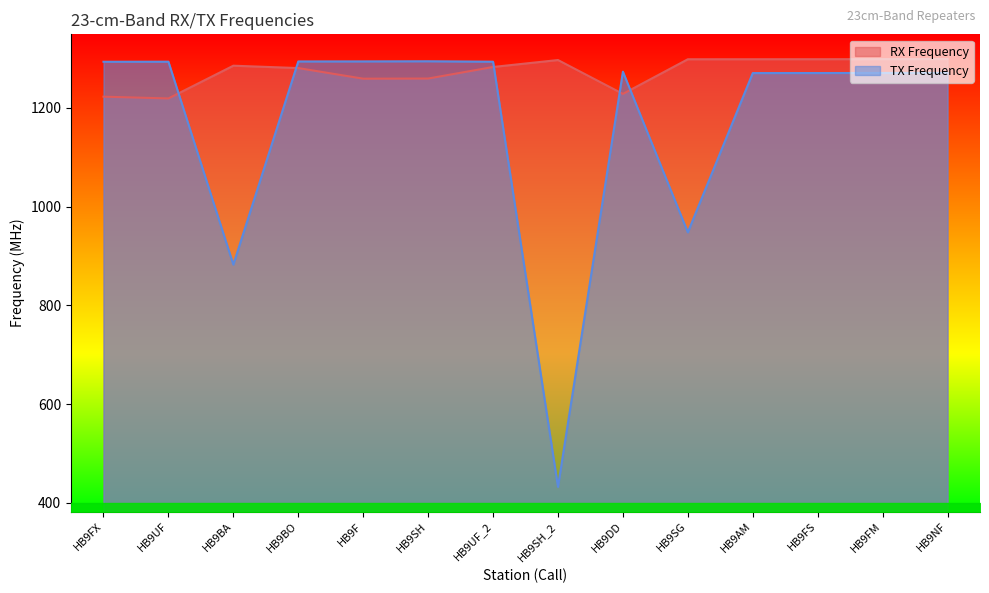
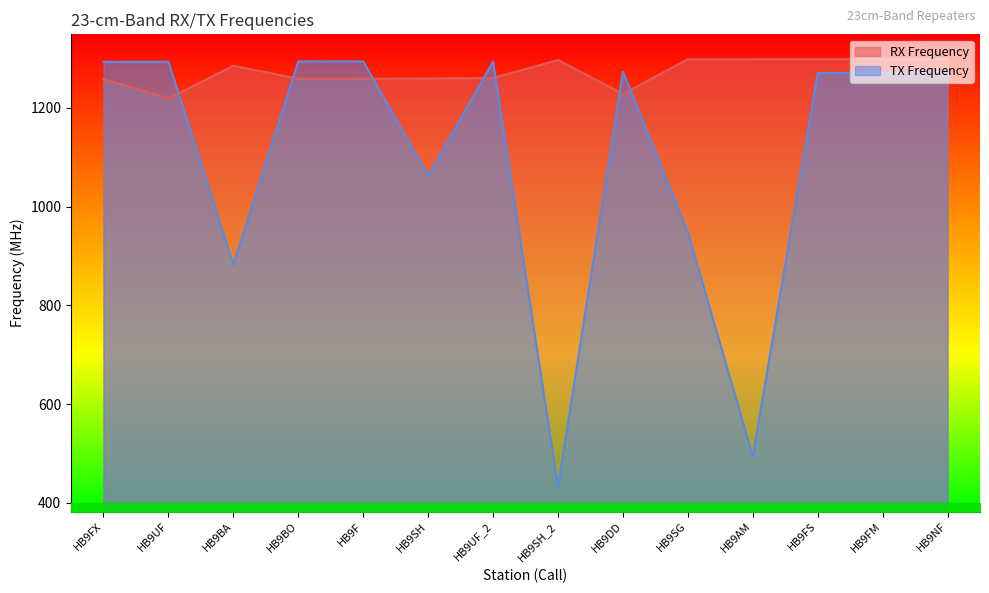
RX Frequency, HB9FX: 1220 -> 1260
RX Frequency, HB9BO: 1280 -> 1260
TX Frequency, HB9SH: 1290 -> 1060
RX Frequency, HB9UF_2: 1280 -> 1260
TX Frequency, HB9AM: 1270 -> 490
